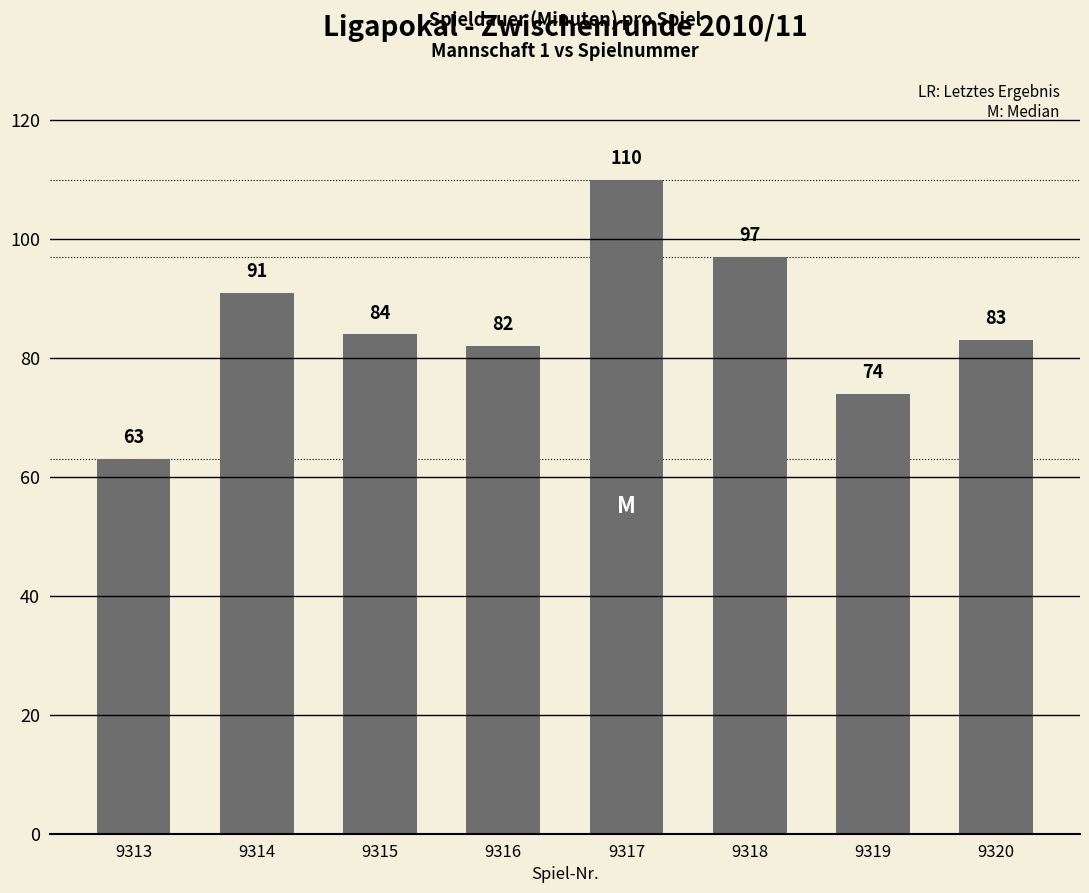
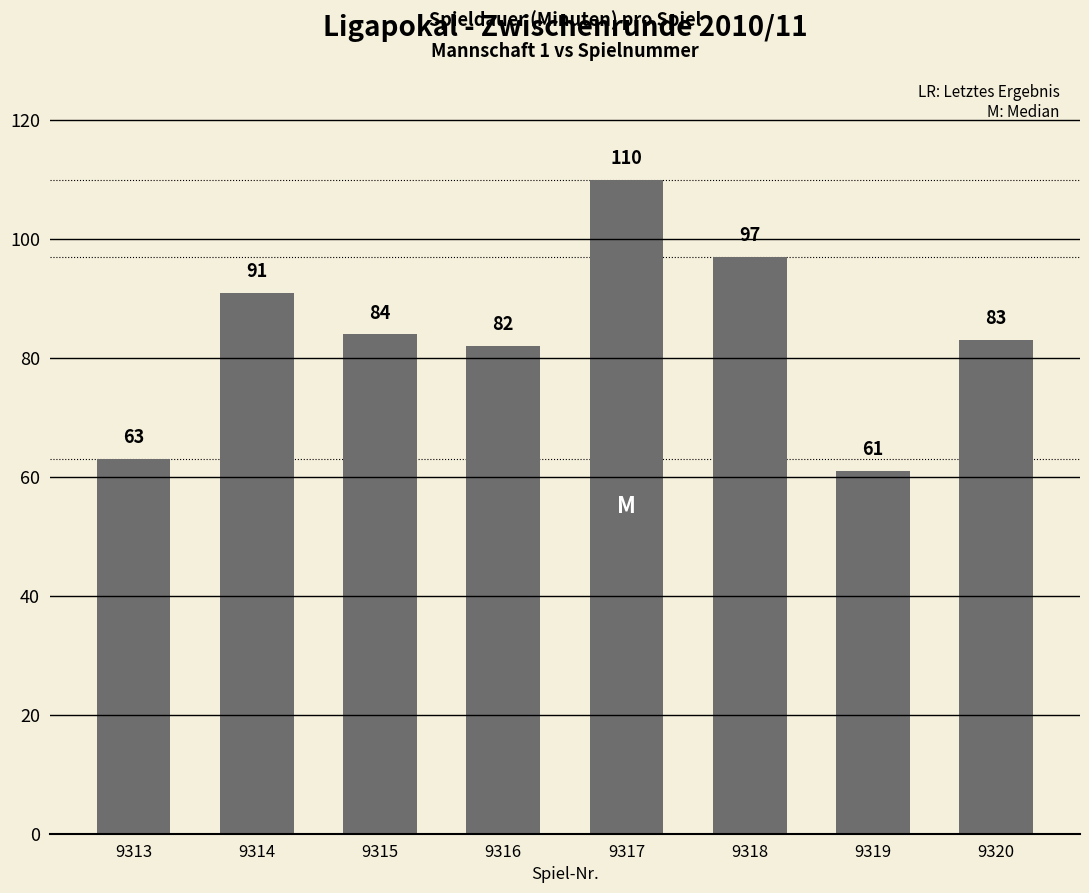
9319: 74 -> 61
